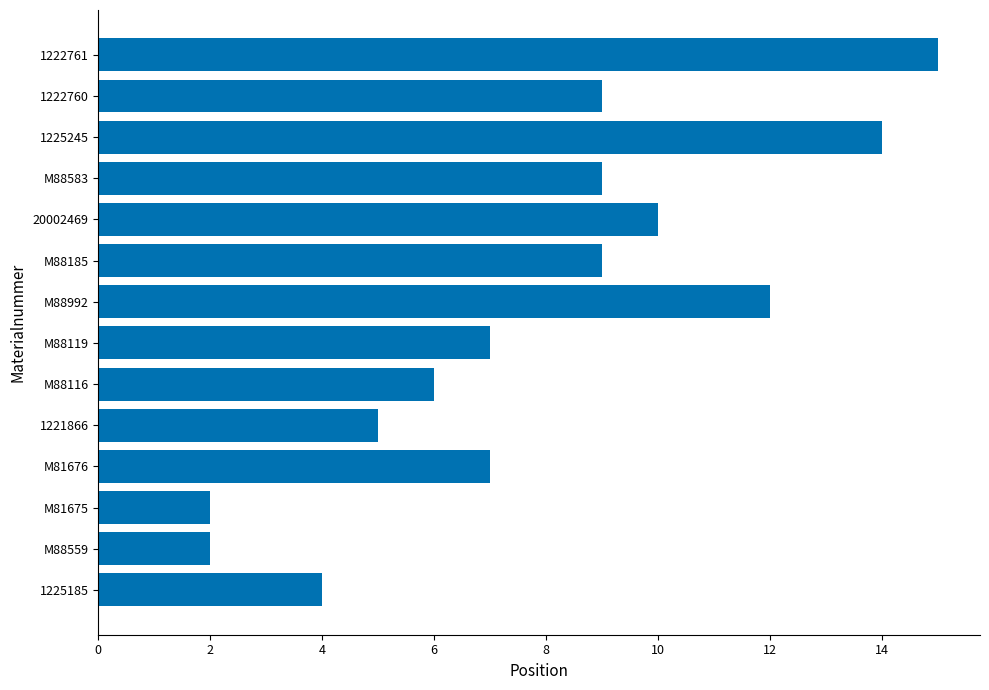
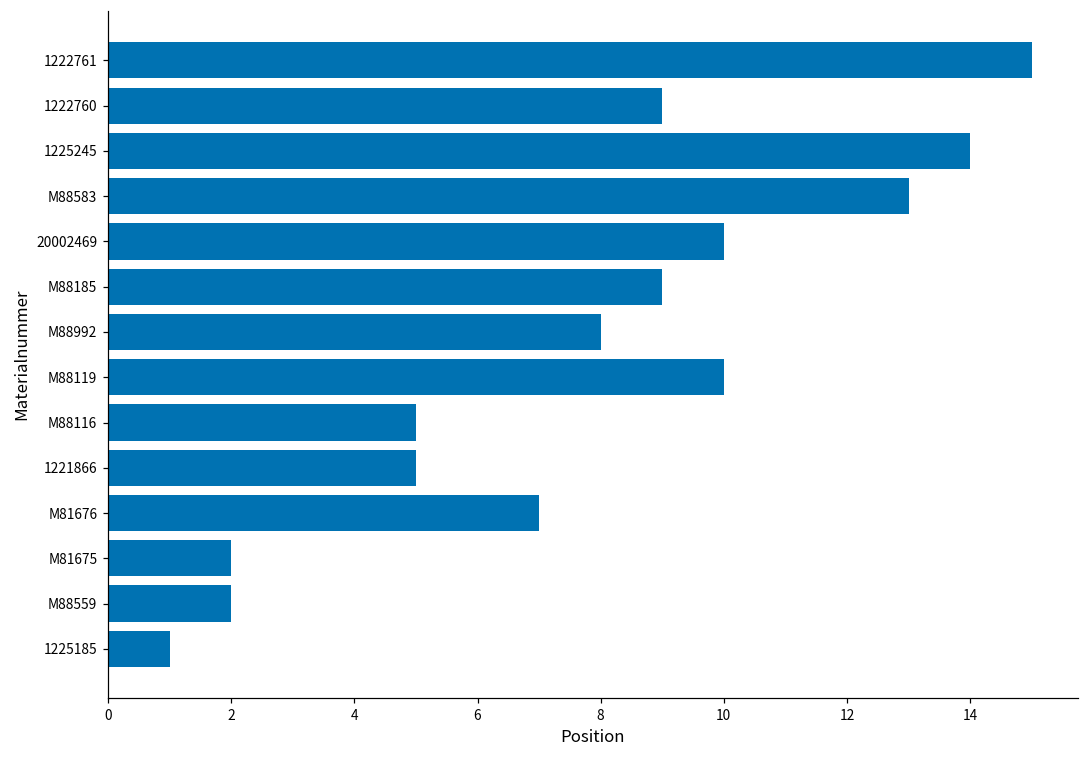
M88583: 9 -> 13
M88992: 12 -> 8
M88119: 7 -> 10
M88116: 6 -> 5
1225185: 4 -> 1
